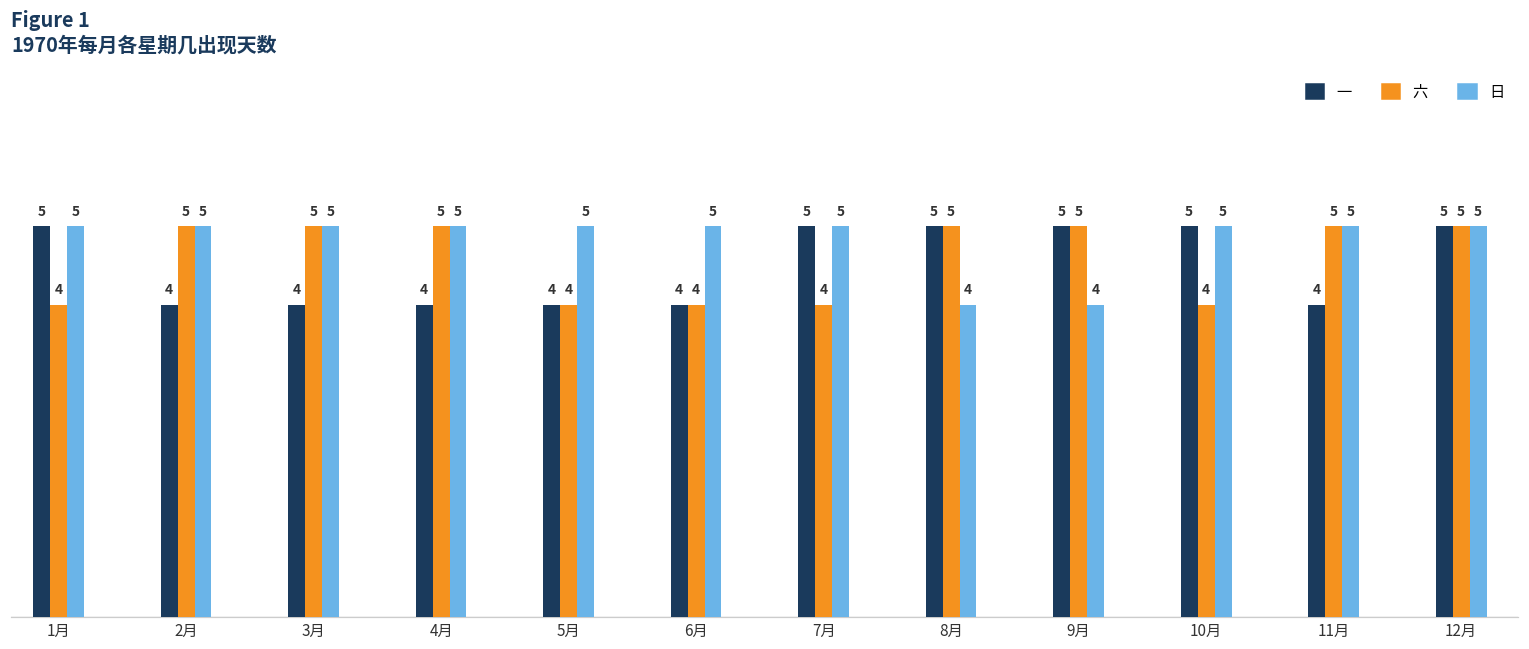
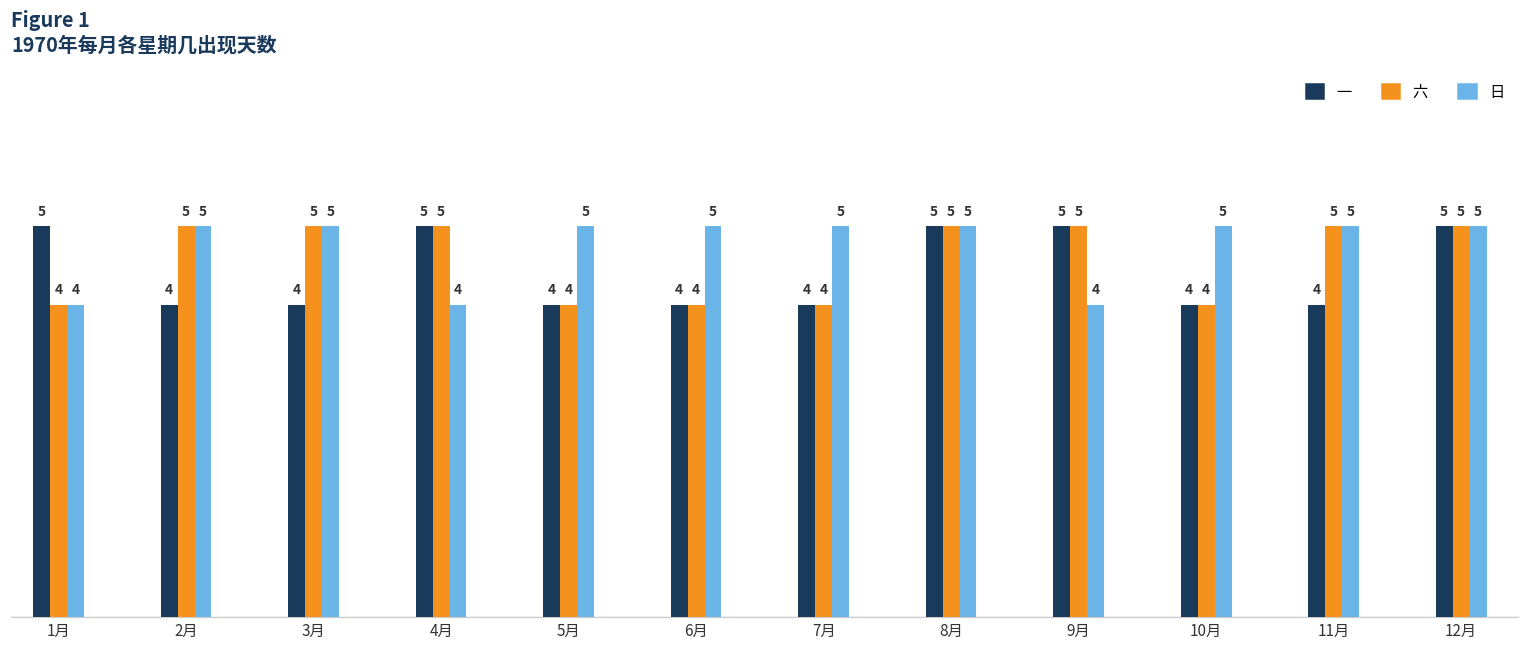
日, 1月: 5 -> 4
一, 4月: 4 -> 5
日, 4月: 5 -> 4
一, 7月: 5 -> 4
日, 8月: 4 -> 5
一, 10月: 5 -> 4
